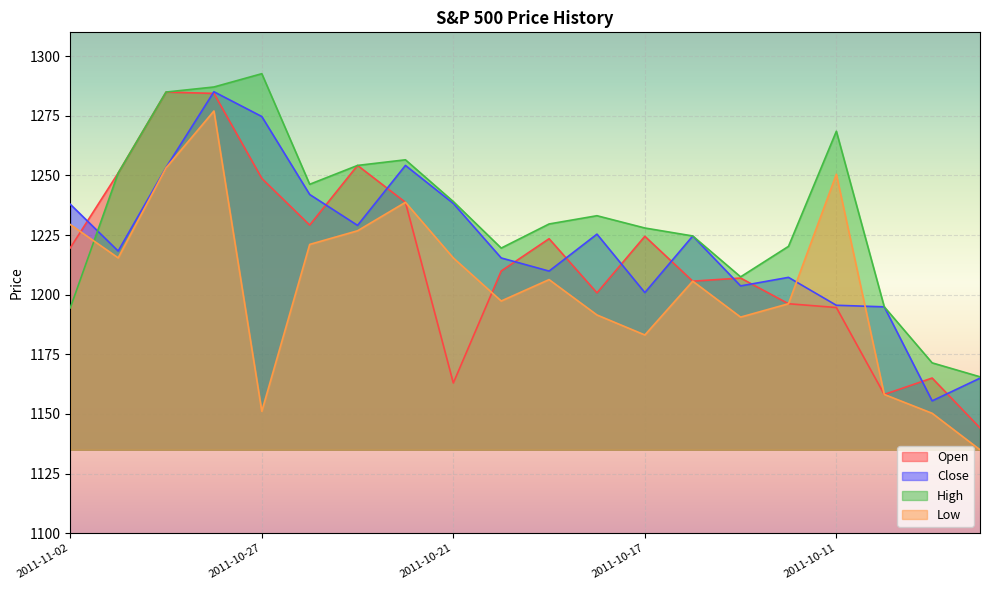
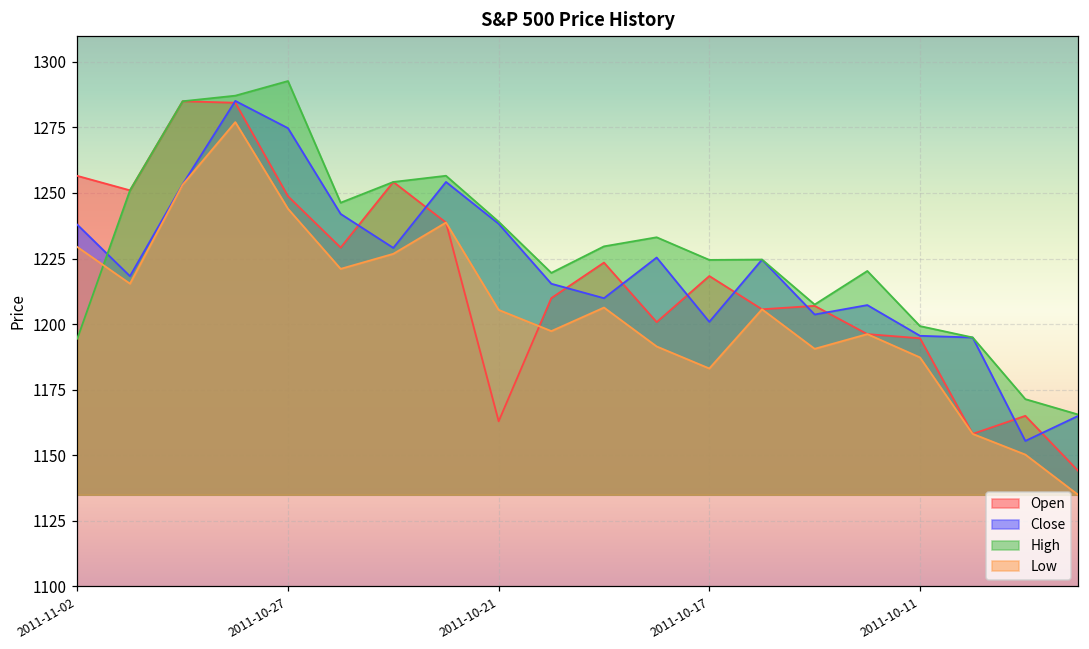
Open, 2011-11-02: 1220 -> 1257
Low, 2011-10-27: 1151 -> 1244
Low, 2011-10-21: 1215 -> 1205
Open, 2011-10-17: 1224 -> 1218
High, 2011-10-17: 1228 -> 1224
High, 2011-10-11: 1269 -> 1199
Low, 2011-10-11: 1251 -> 1187
